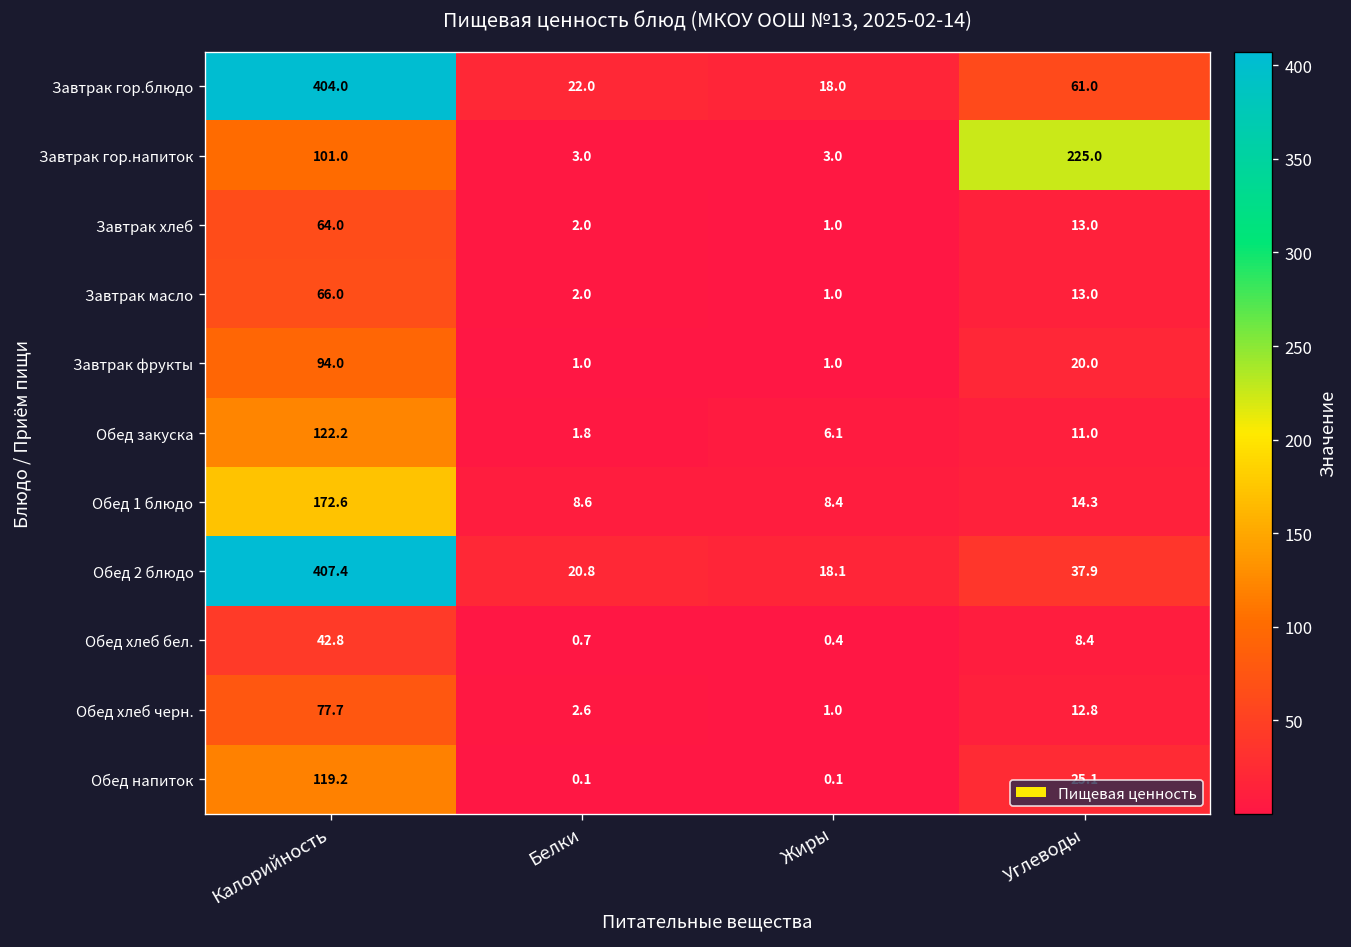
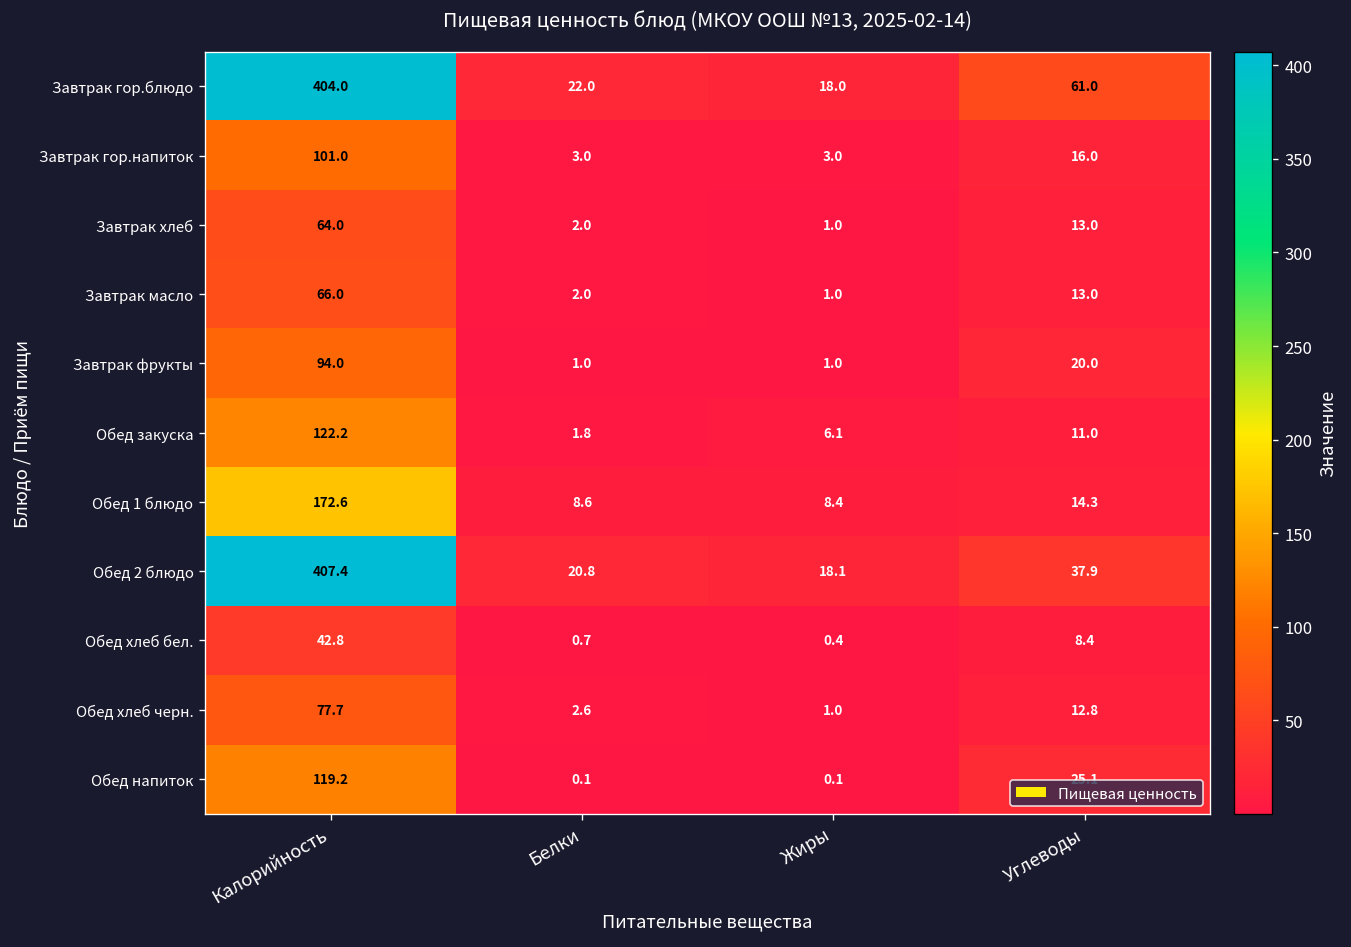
Завтрак гор.напиток, Углеводы: 225.0 -> 16.0
